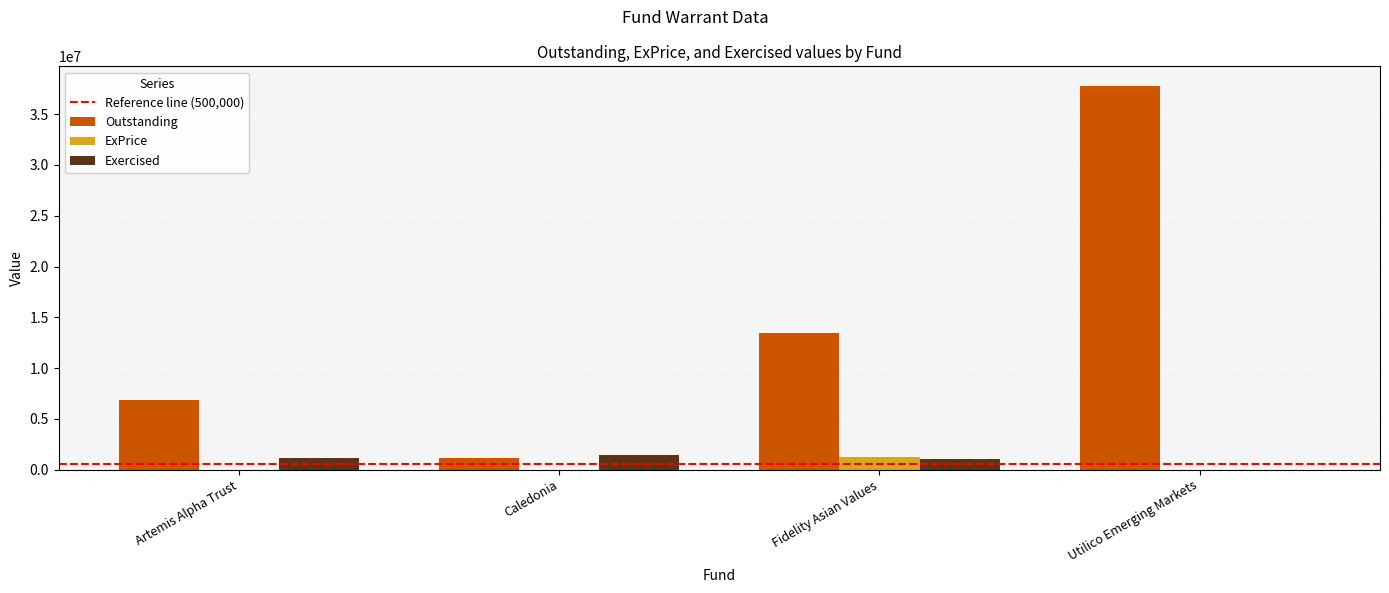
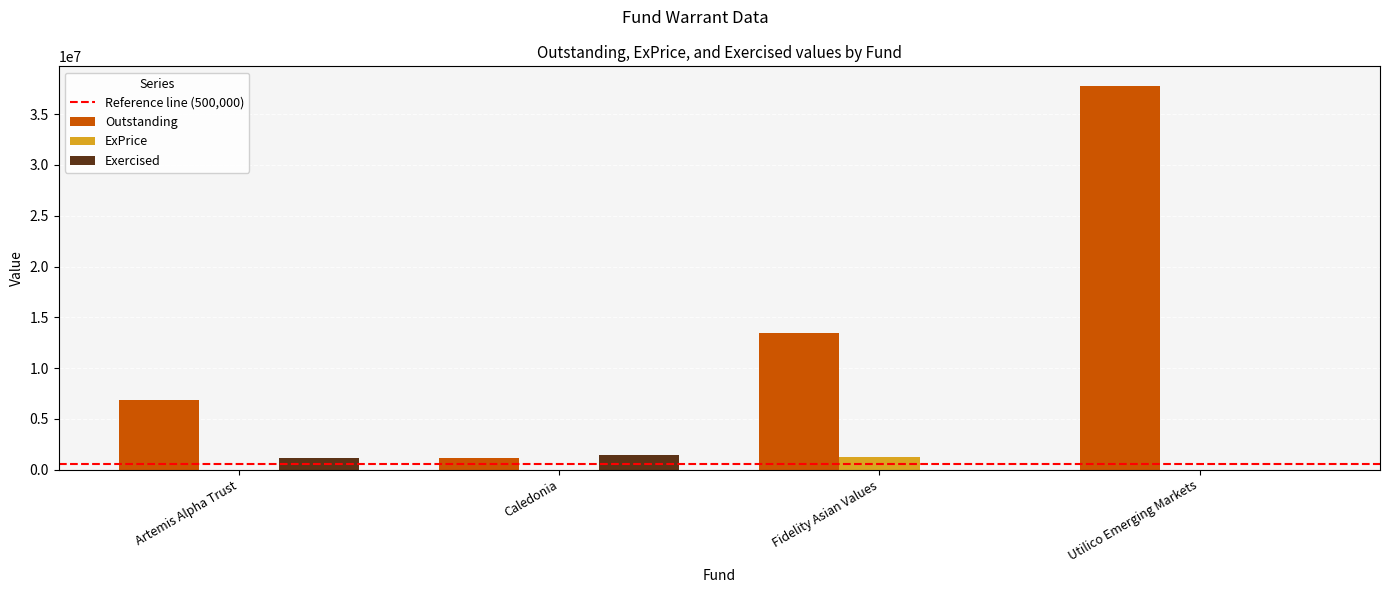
Exercised, Fidelity Asian Values: 1100000 -> 0
